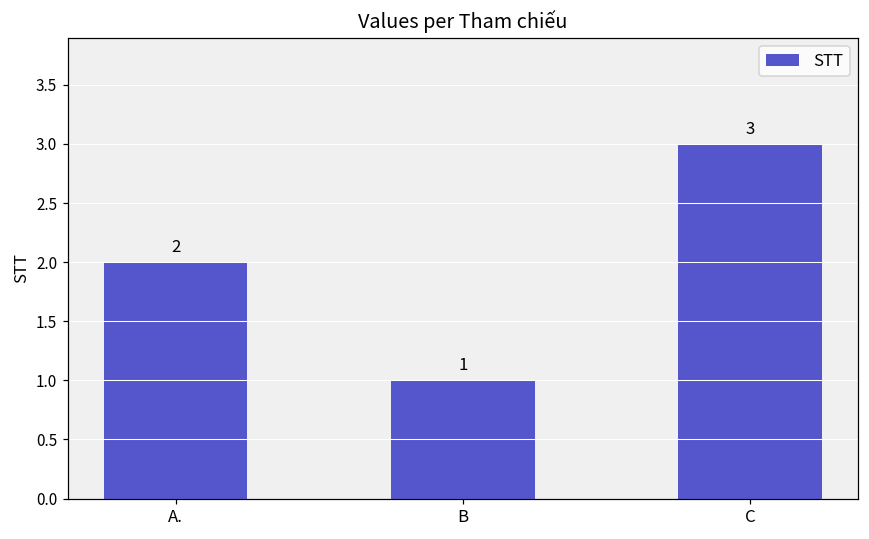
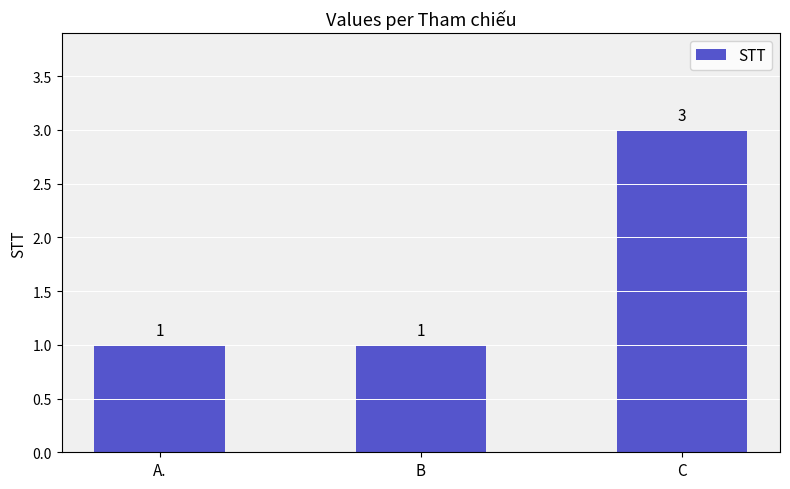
A.: 2 -> 1
